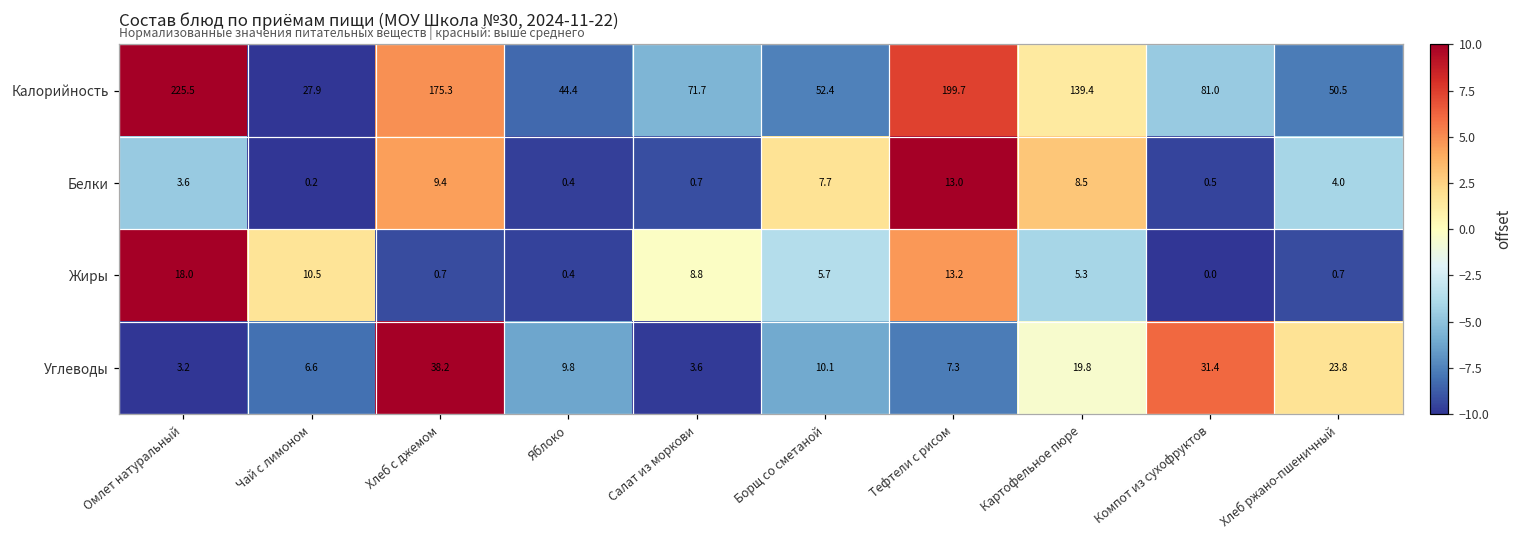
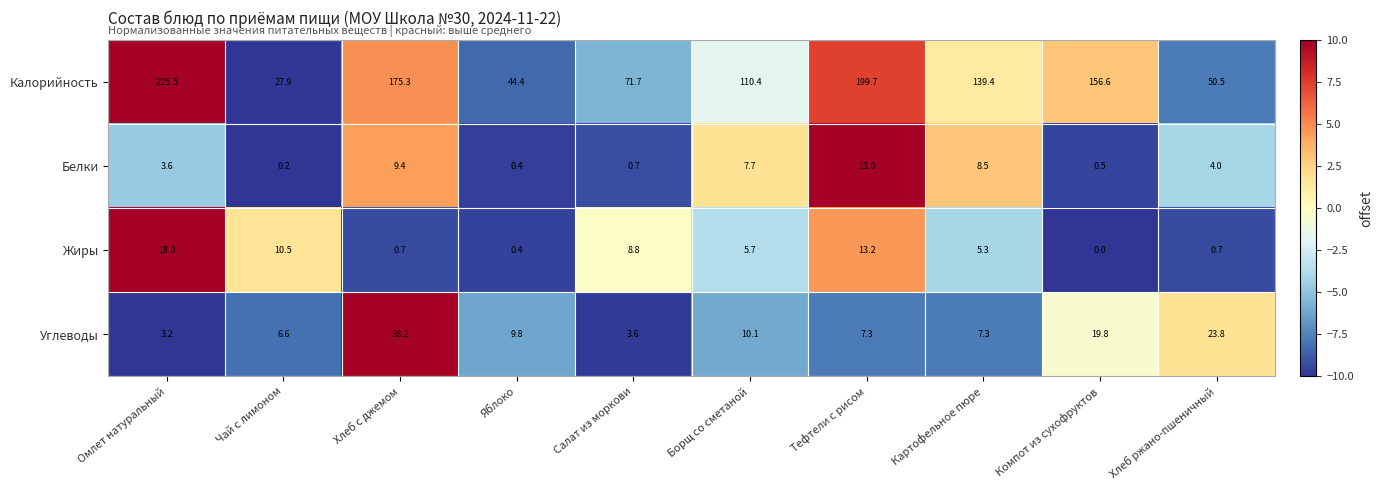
Калорийность, Борщ со сметаной: 52.4 -> 110.4
Калорийность, Компот из сухофруктов: 81.0 -> 156.6
Углеводы, Картофельное пюре: 19.8 -> 7.3
Углеводы, Компот из сухофруктов: 31.4 -> 19.8
